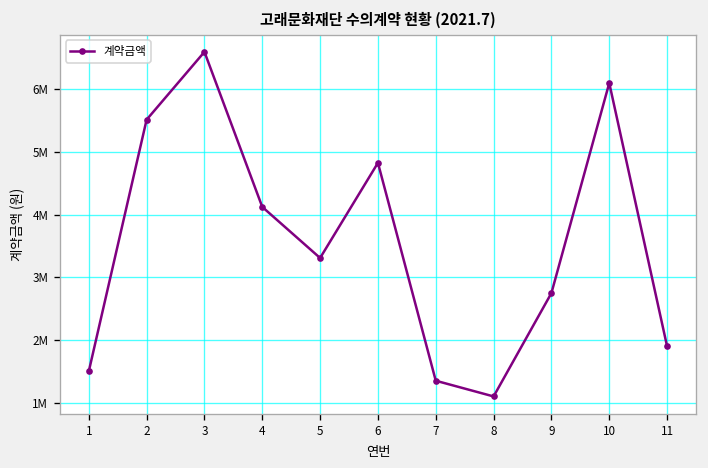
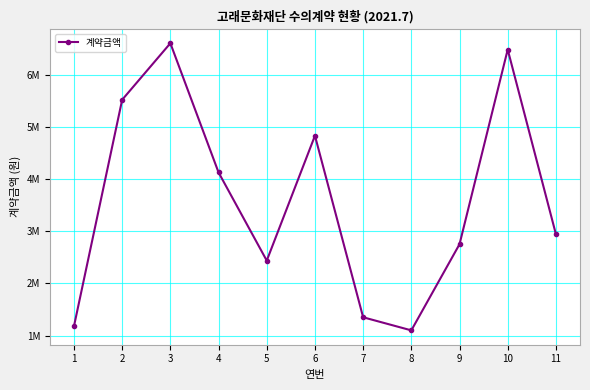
1: 1500000 -> 1200000
5: 3300000 -> 2400000
10: 6100000 -> 6500000
11: 1900000 -> 2900000
